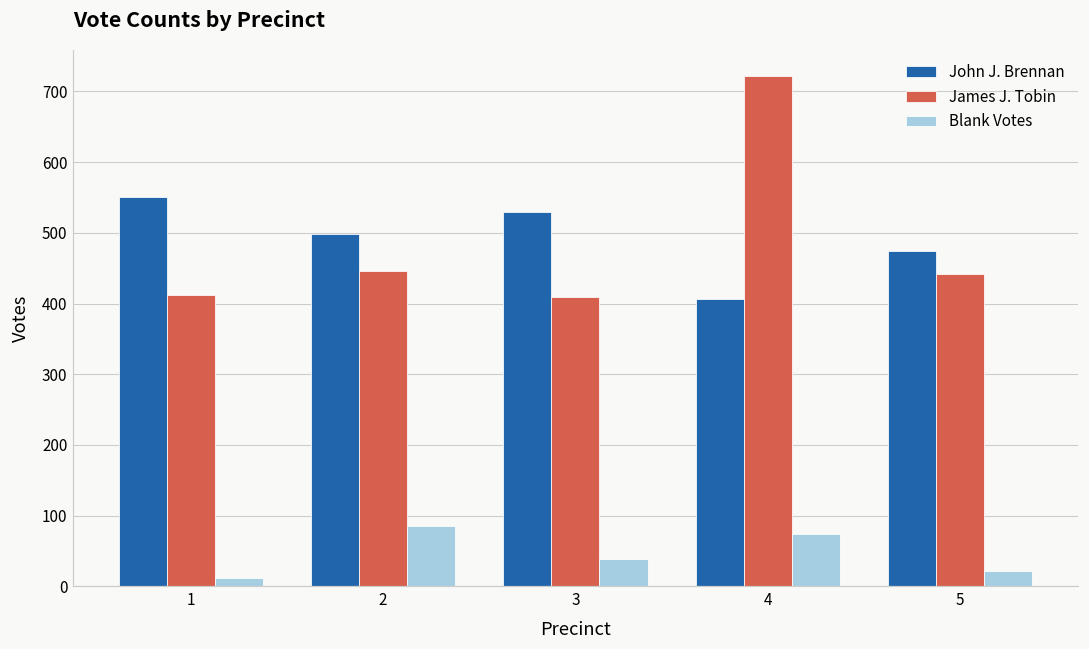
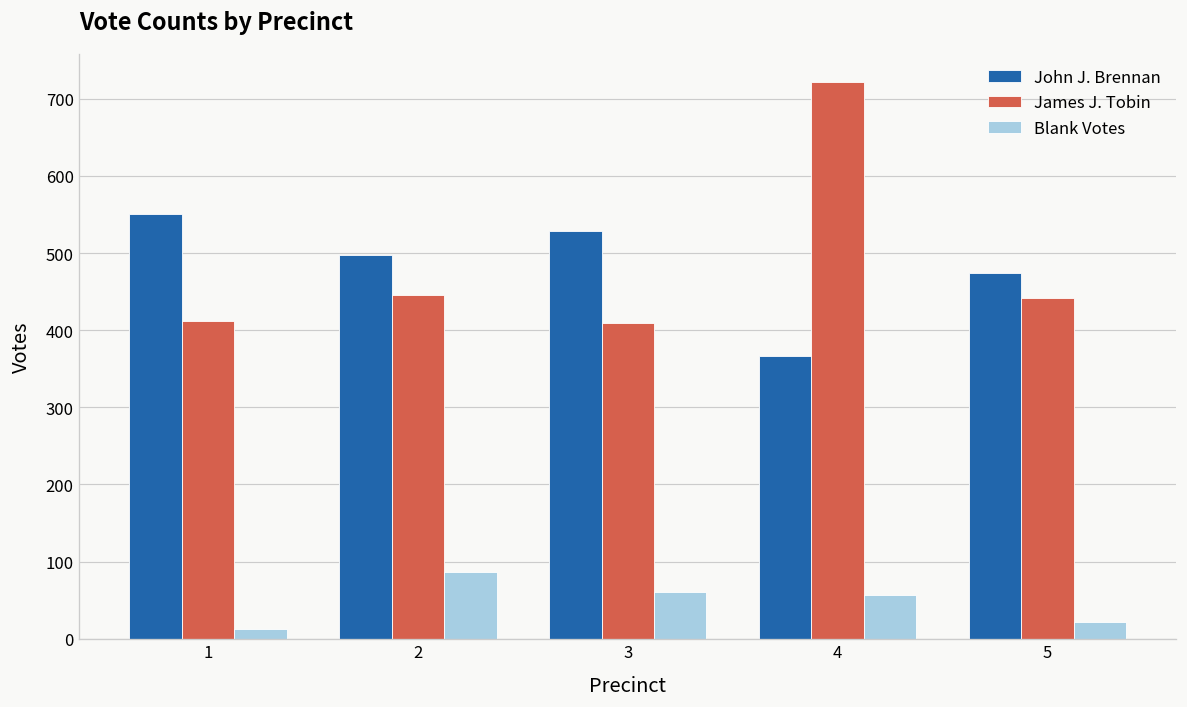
Blank Votes, 3: 40 -> 60
John J. Brennan, 4: 410 -> 370
Blank Votes, 4: 70 -> 60
